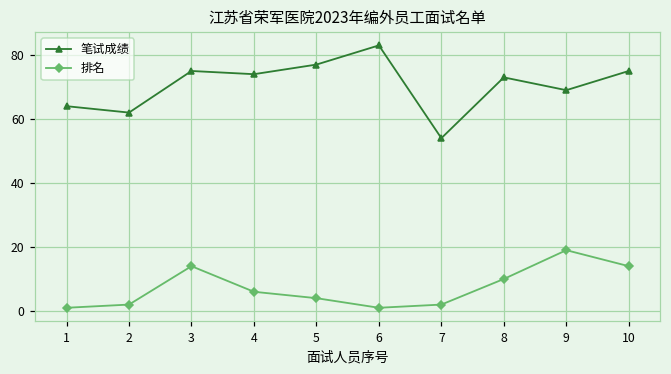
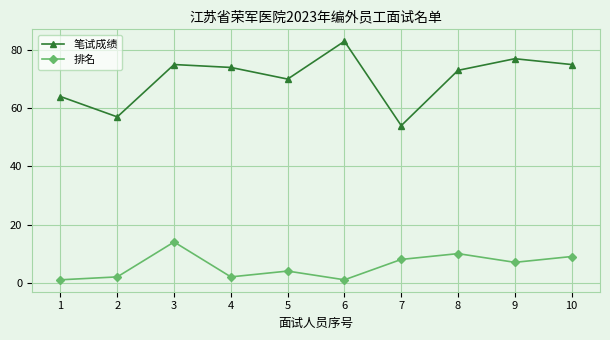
笔试成绩, 2: 62 -> 57
排名, 4: 6 -> 2
笔试成绩, 5: 77 -> 70
排名, 7: 2 -> 8
笔试成绩, 9: 69 -> 77
排名, 9: 19 -> 7
排名, 10: 14 -> 9
